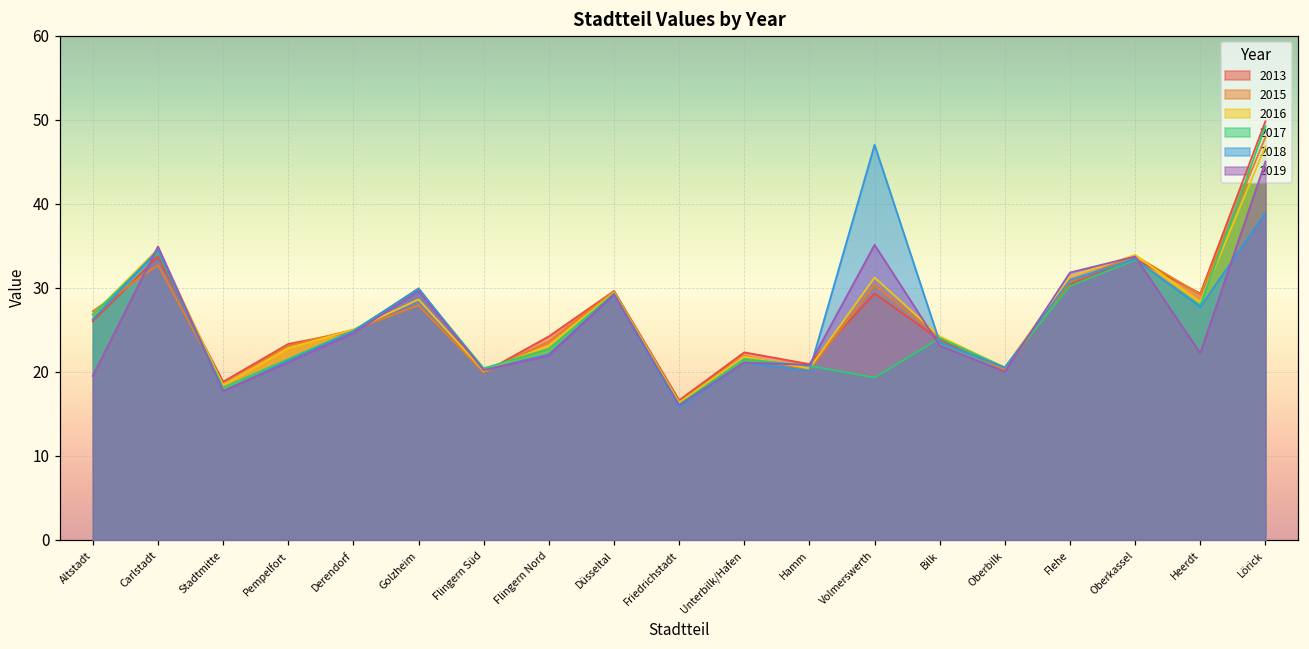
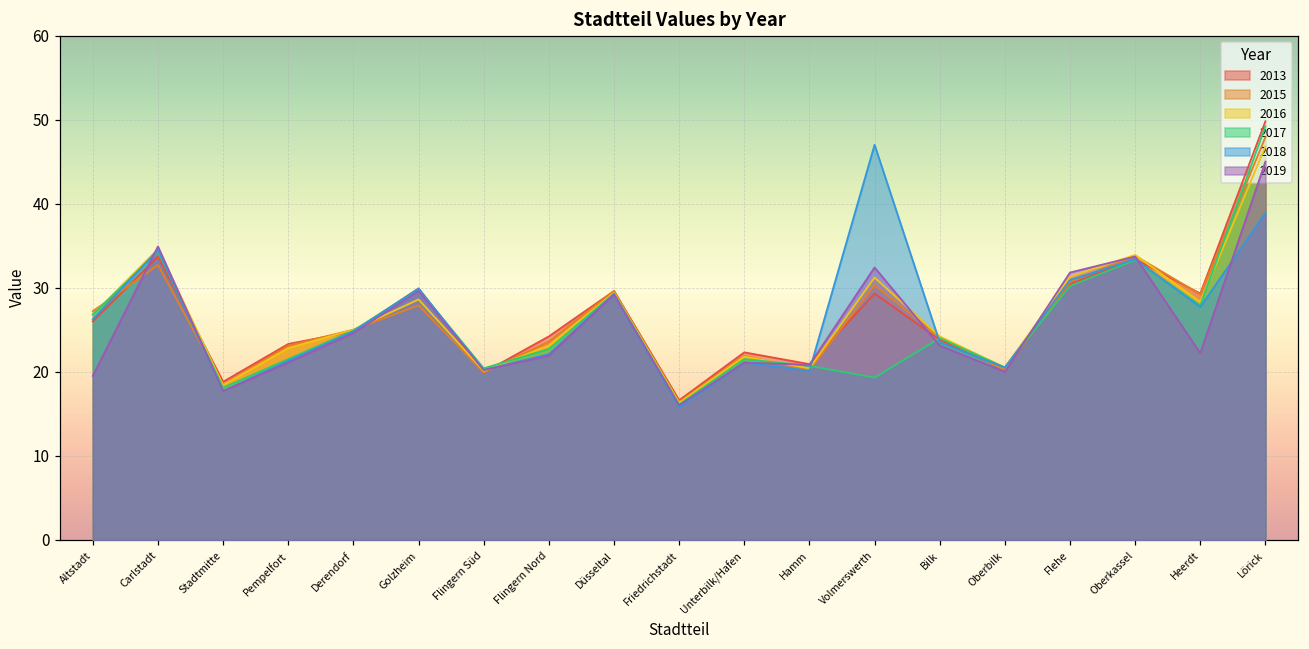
2019, Volmerswerth: 35 -> 32
